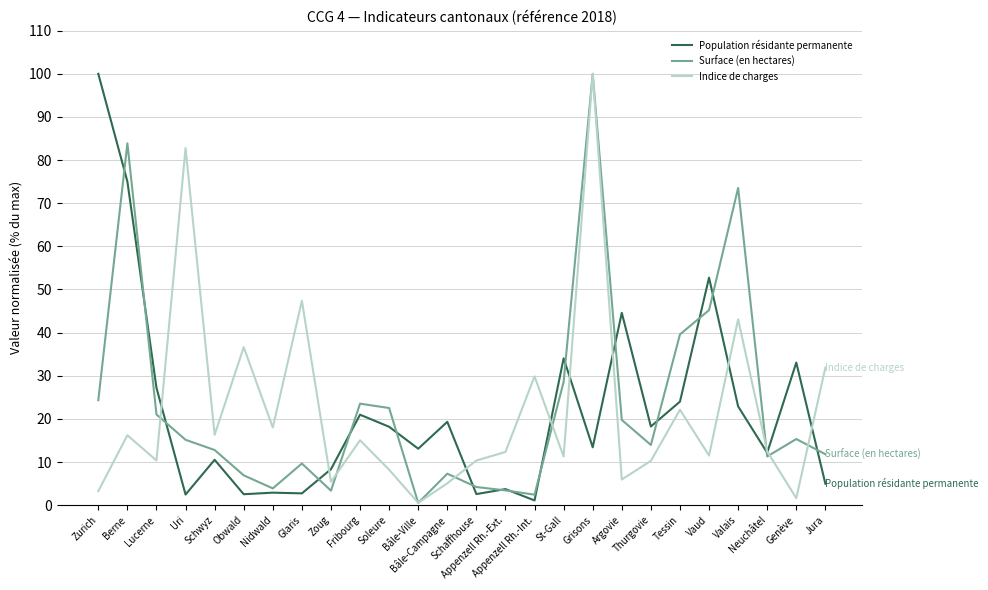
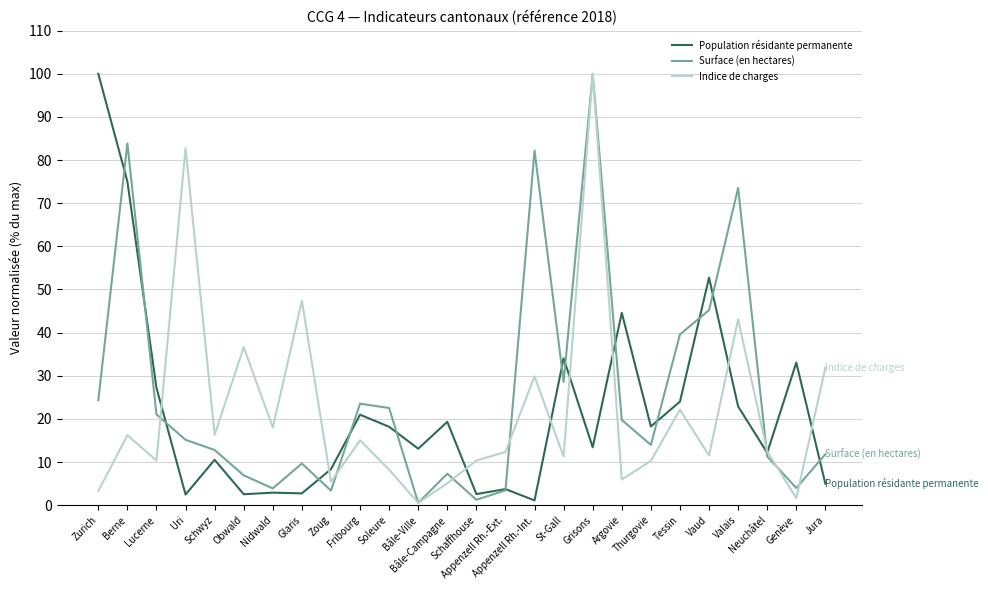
Surface (en hectares), Schaffhouse: 4 -> 1
Surface (en hectares), Appenzell Rh.-Int.: 2 -> 82
Surface (en hectares), Genève: 15 -> 4
